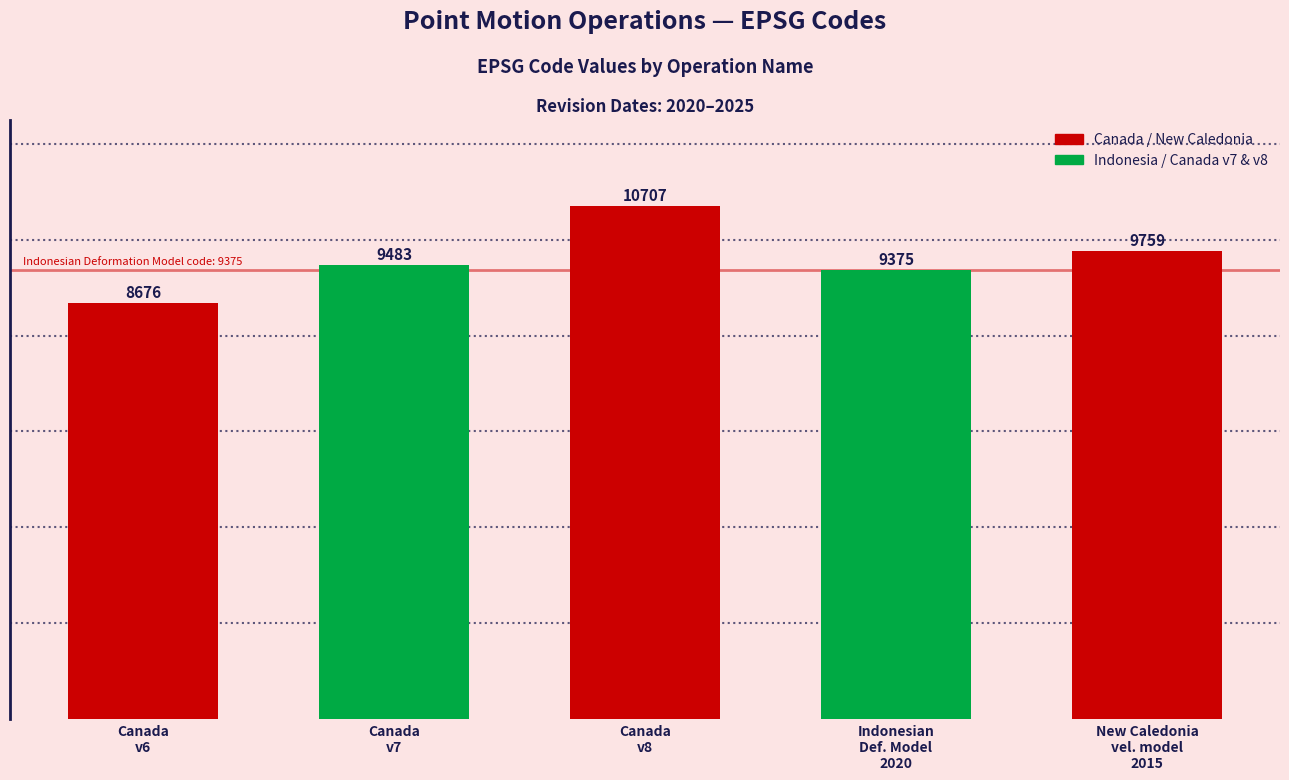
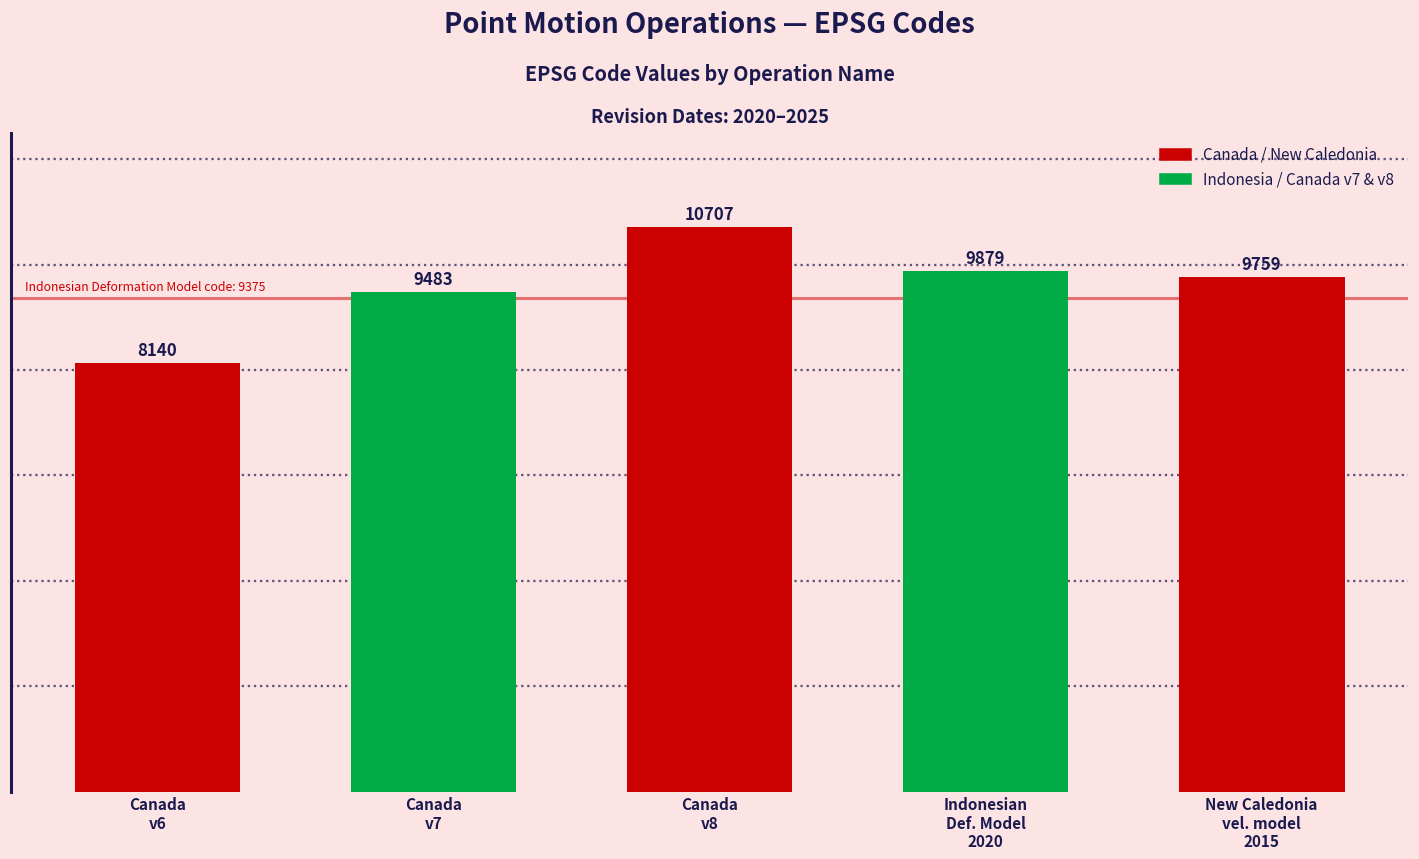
Canada v6: 8676 -> 8140
Indonesian Def. Model 2020: 9375 -> 9879
